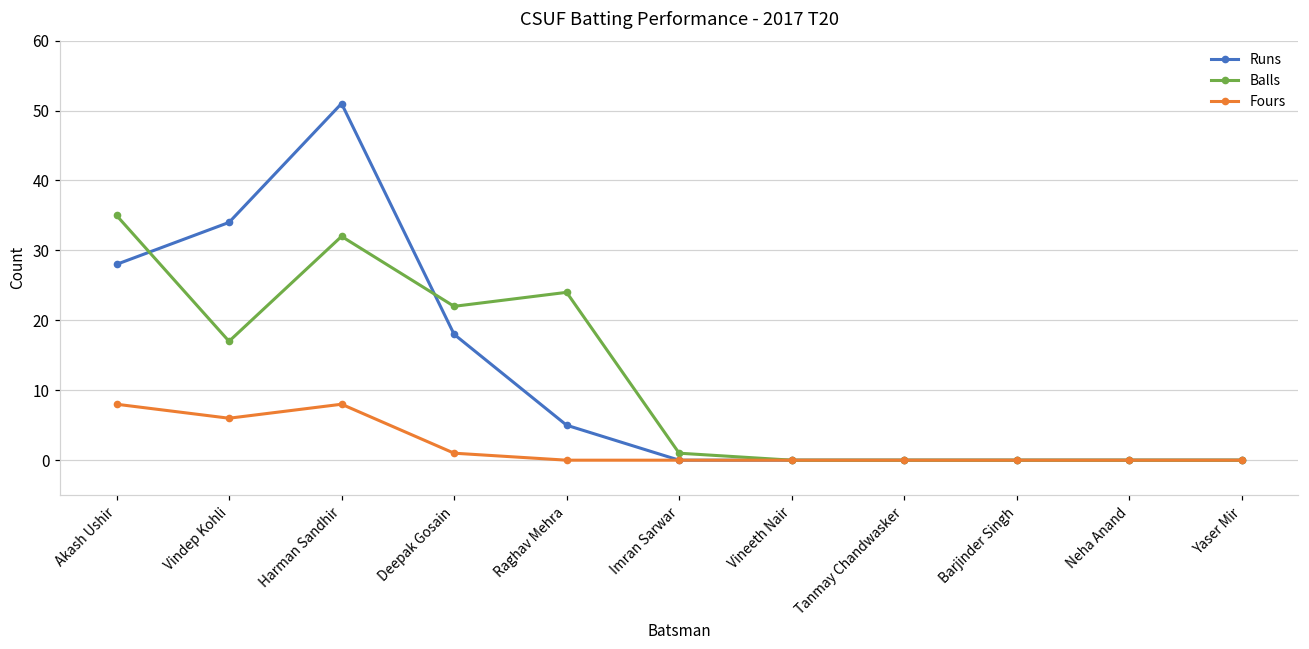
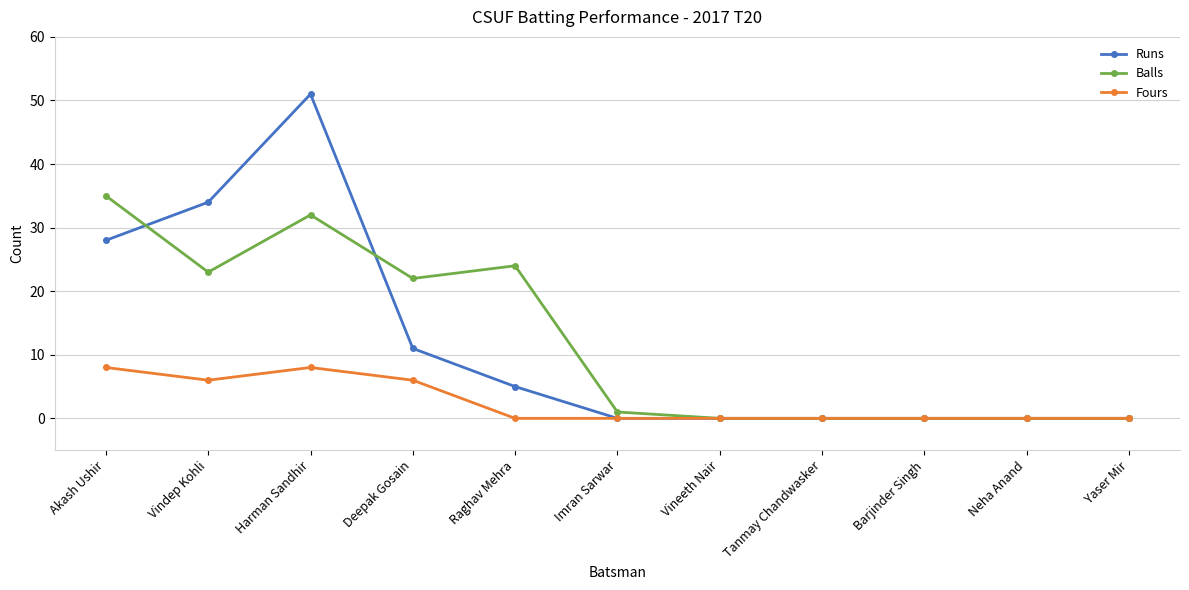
Balls, Vindep Kohli: 17 -> 23
Runs, Deepak Gosain: 18 -> 11
Fours, Deepak Gosain: 1 -> 6
